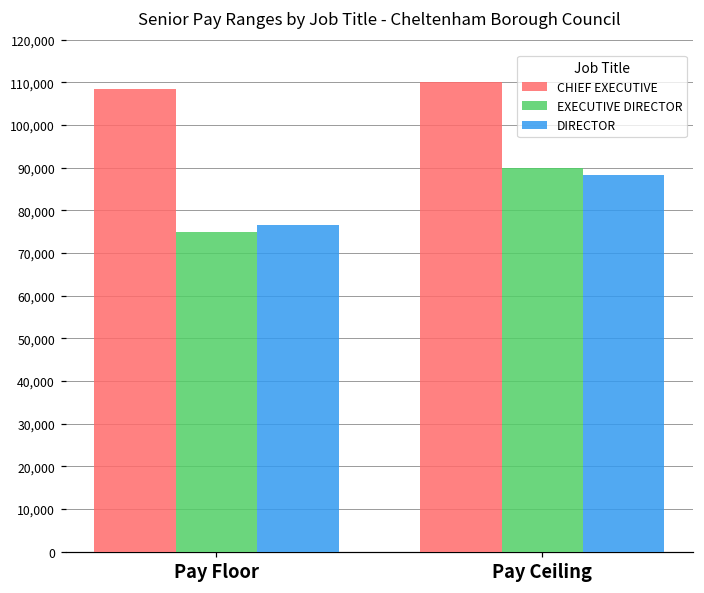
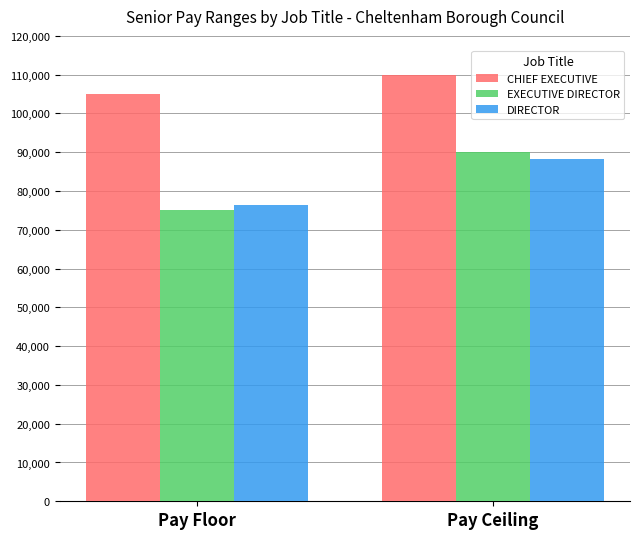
CHIEF EXECUTIVE, Pay Floor: 108,000 -> 105,000
